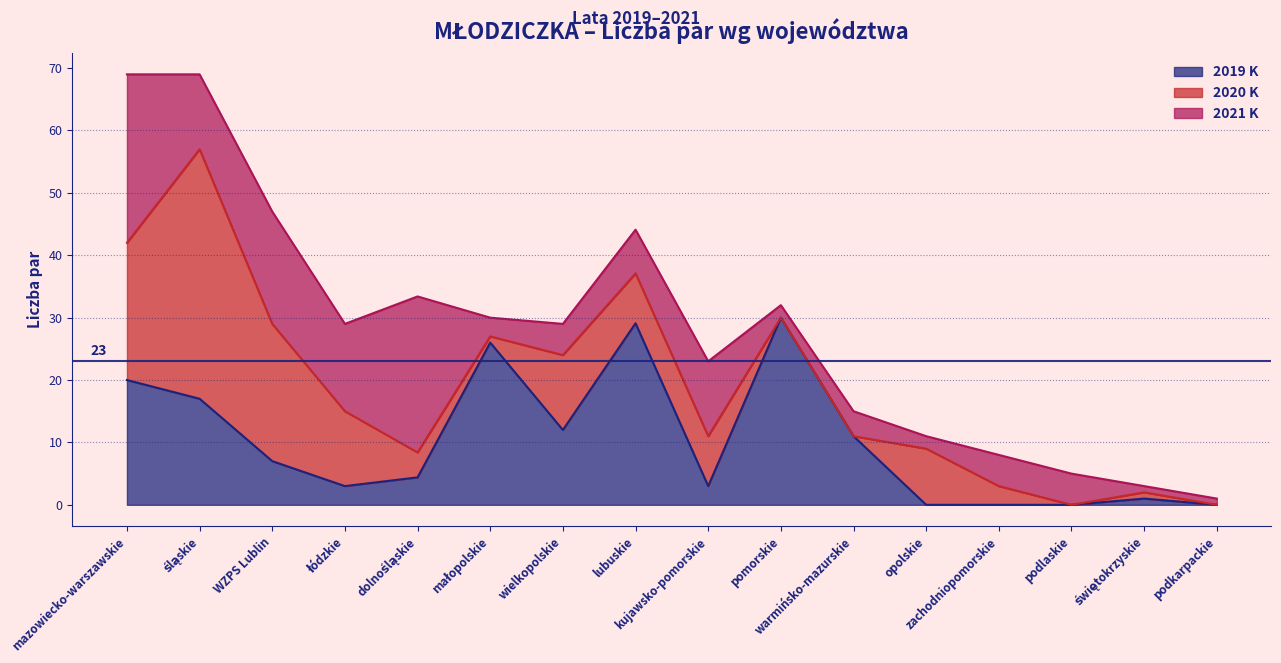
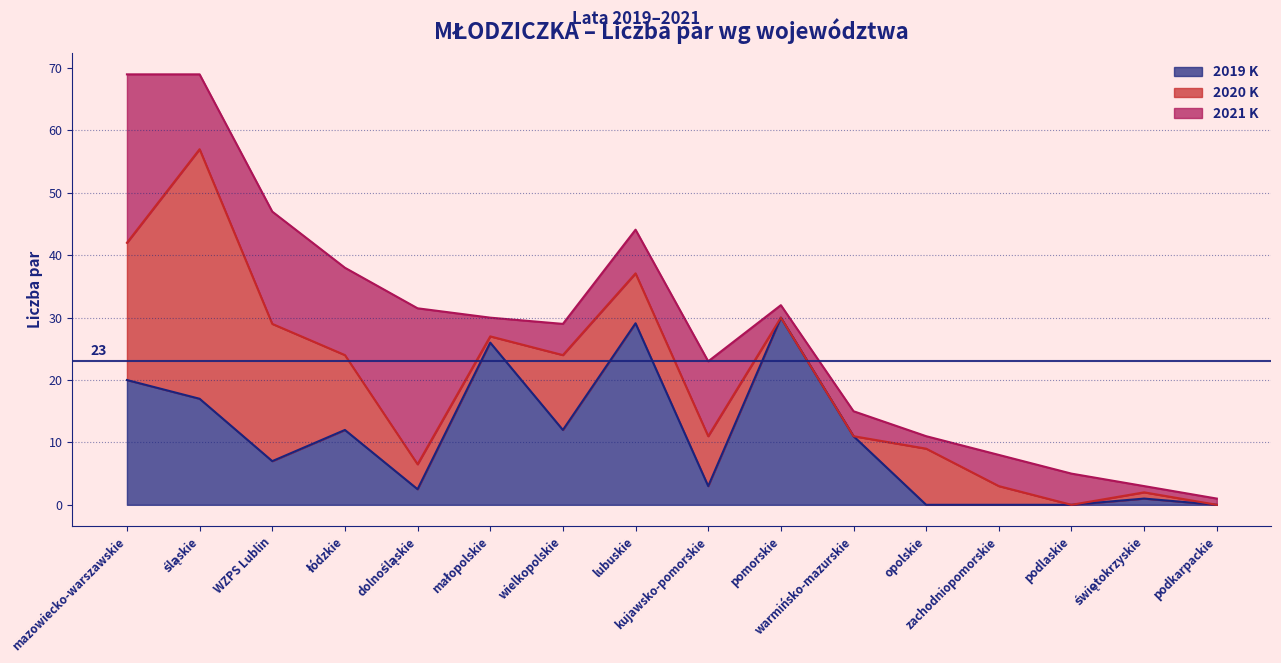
2019 K, łódzkie: 3 -> 12
2019 K, dolnośląskie: 4 -> 3
